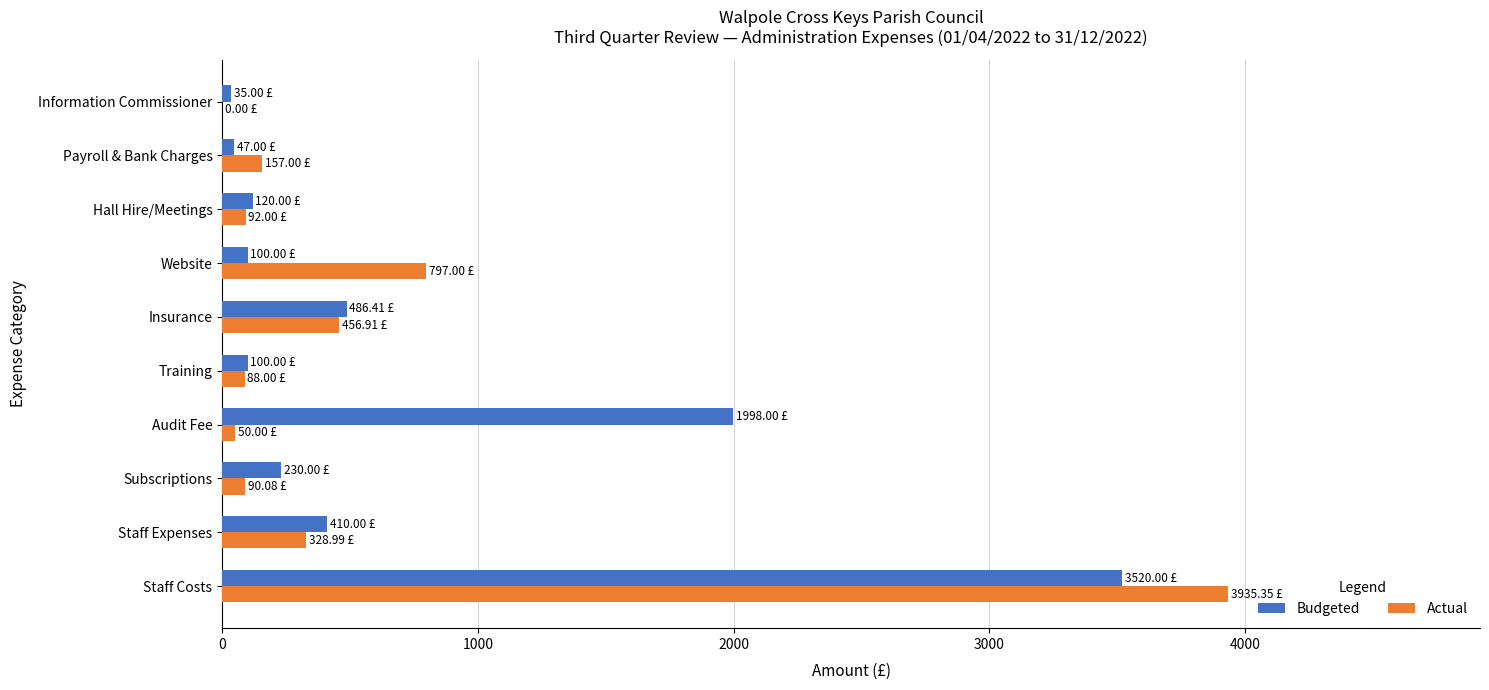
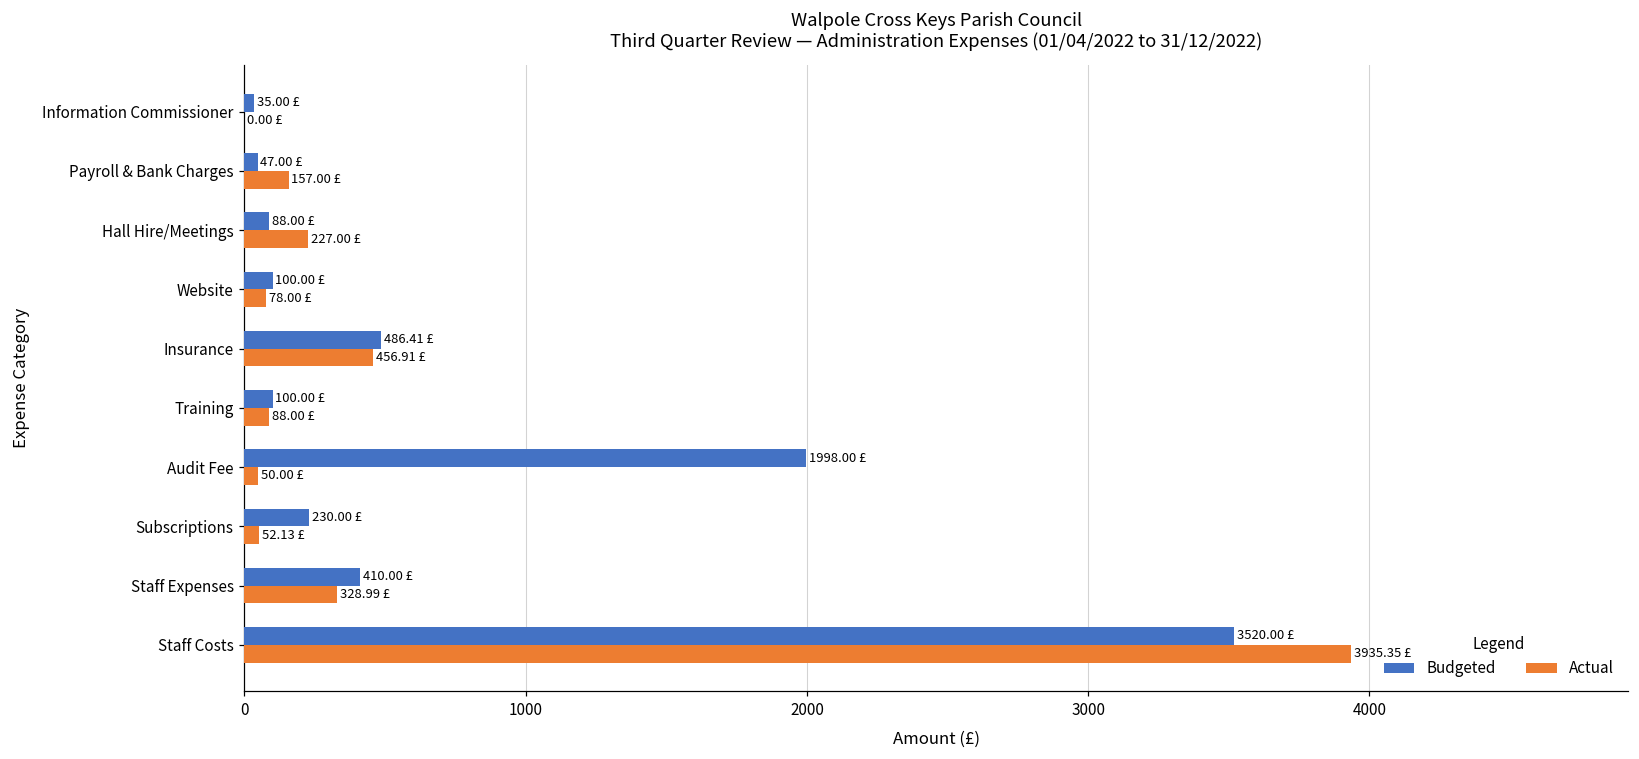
Budgeted, Hall Hire/Meetings: 120.00 -> 88.00
Actual, Hall Hire/Meetings: 92.00 -> 227.00
Actual, Website: 797.00 -> 78.00
Actual, Subscriptions: 90.08 -> 52.13
